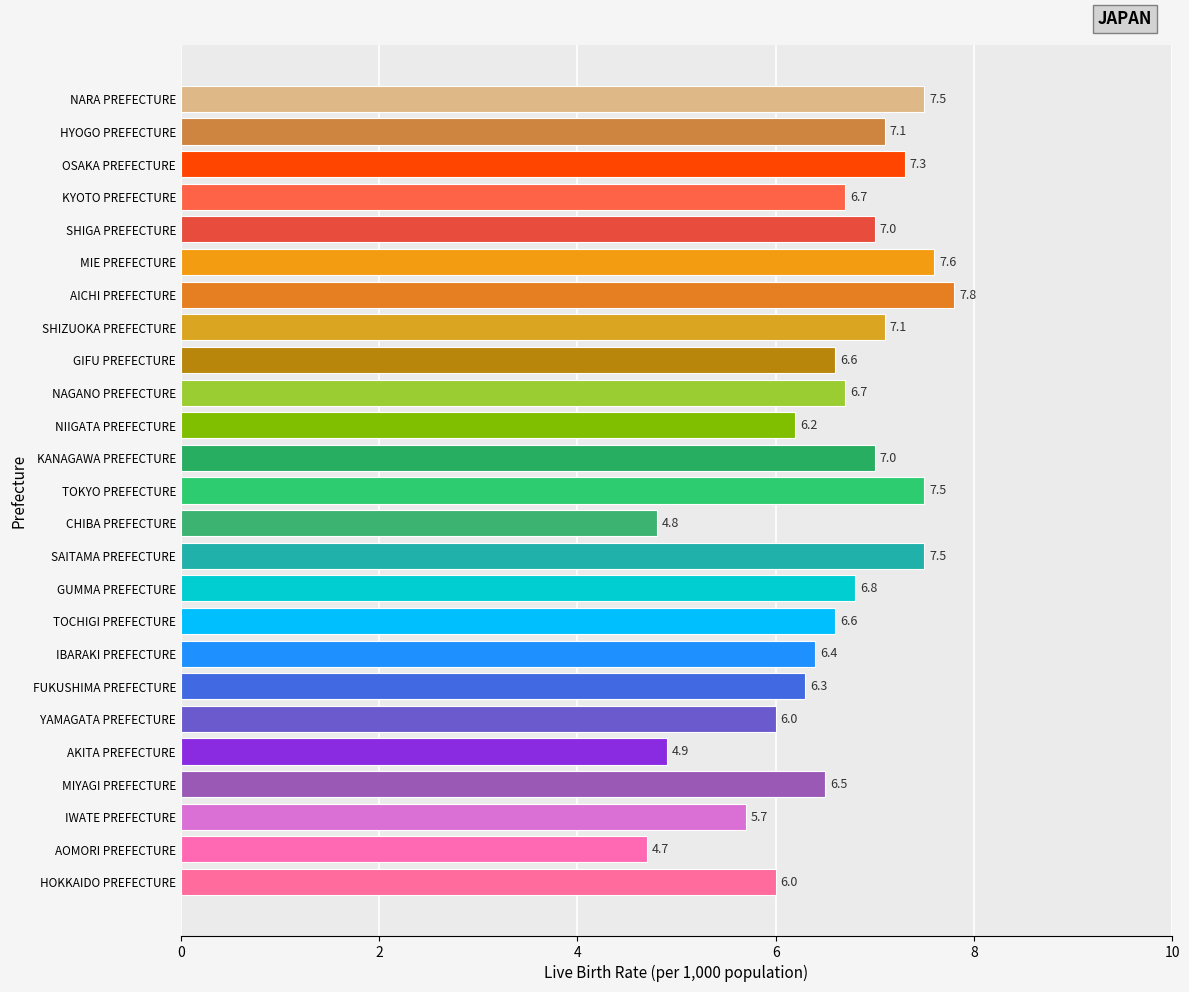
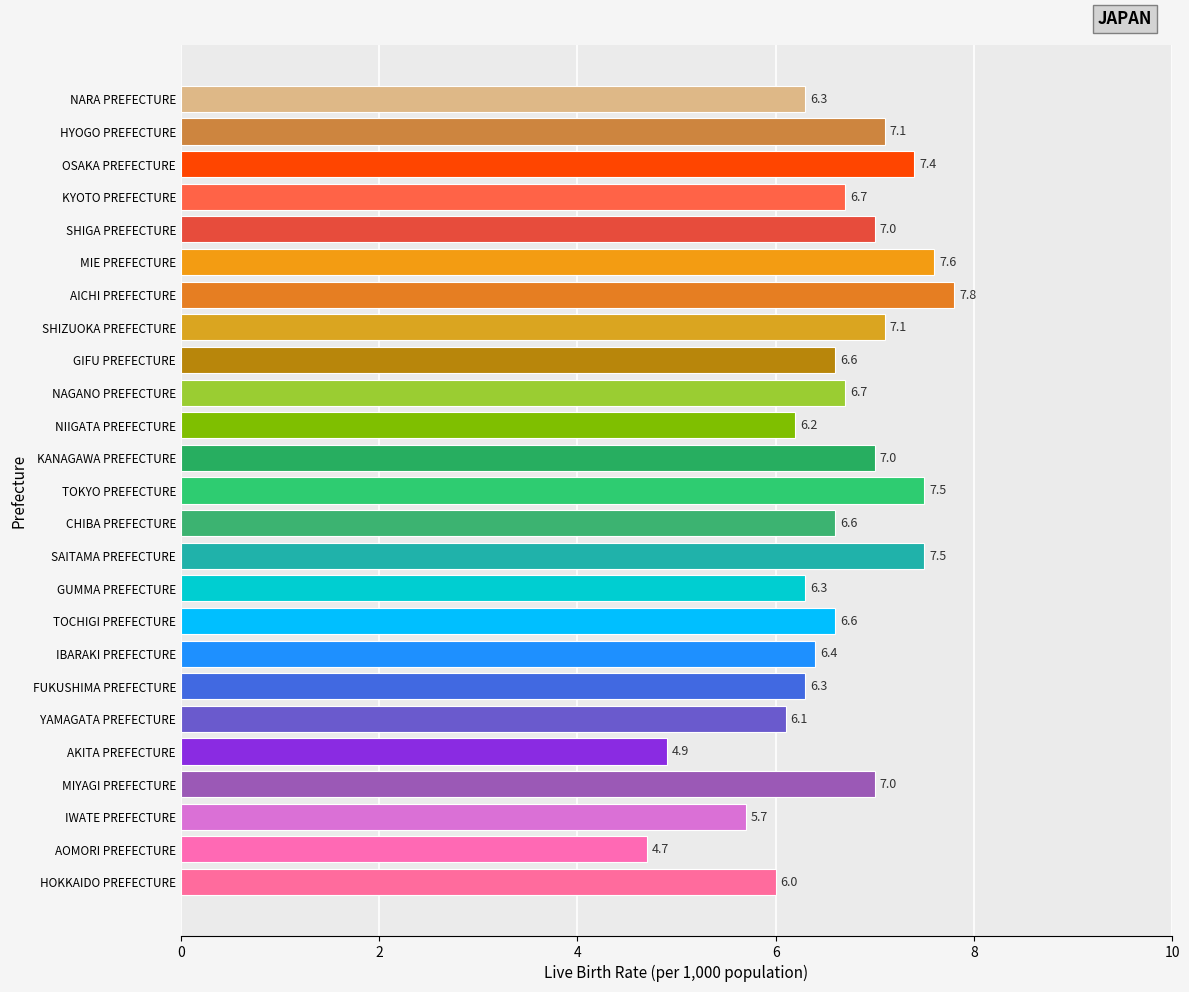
NARA PREFECTURE: 7.5 -> 6.3
OSAKA PREFECTURE: 7.3 -> 7.4
CHIBA PREFECTURE: 4.8 -> 6.6
GUMMA PREFECTURE: 6.8 -> 6.3
YAMAGATA PREFECTURE: 6.0 -> 6.1
MIYAGI PREFECTURE: 6.5 -> 7.0
